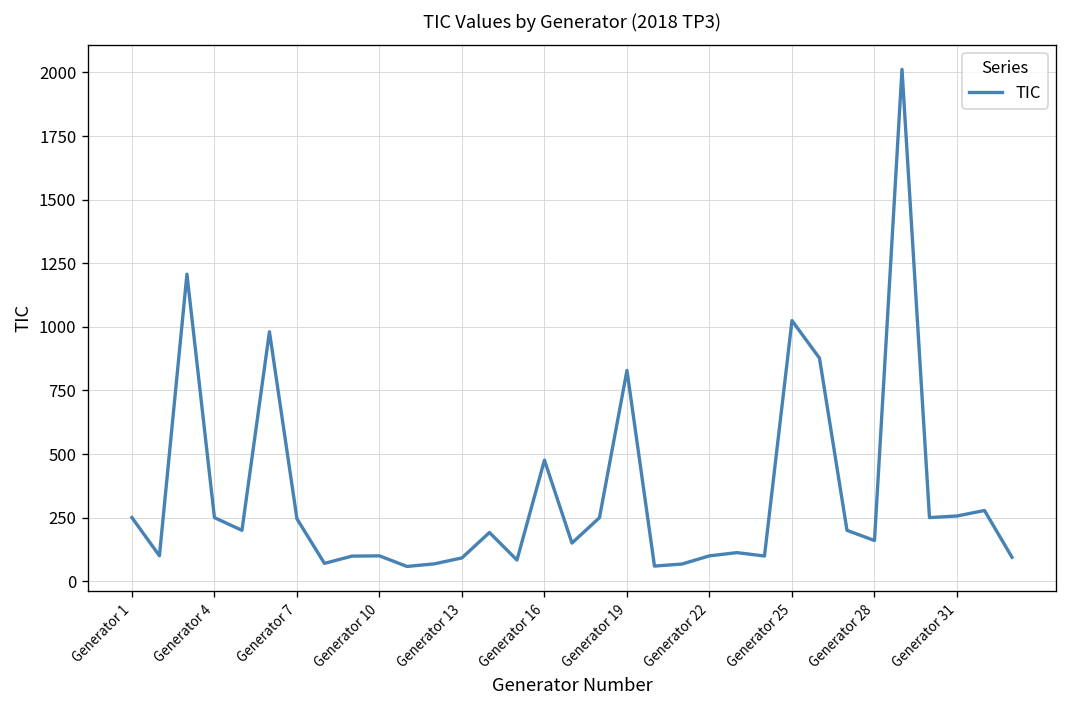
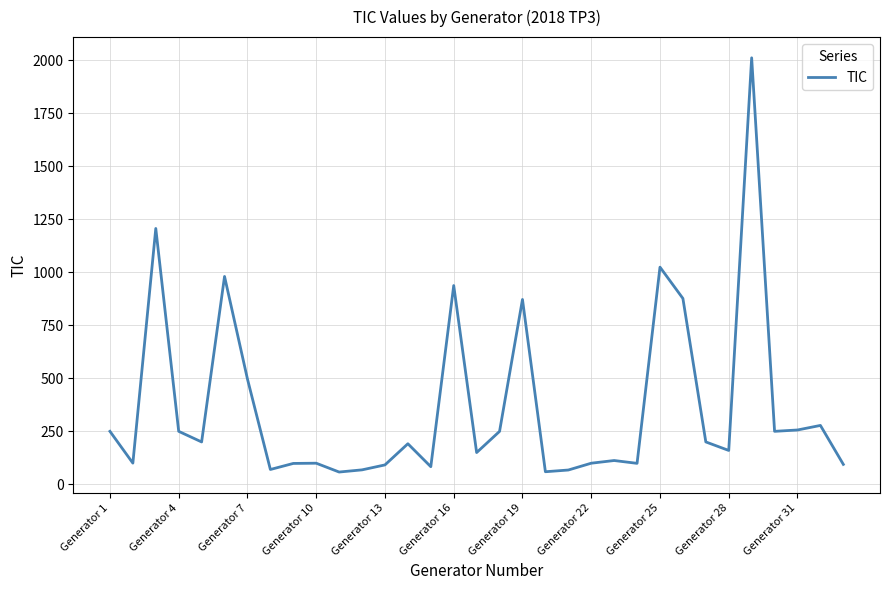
Generator 7: 250 -> 500
Generator 16: 480 -> 940
Generator 19: 830 -> 870
